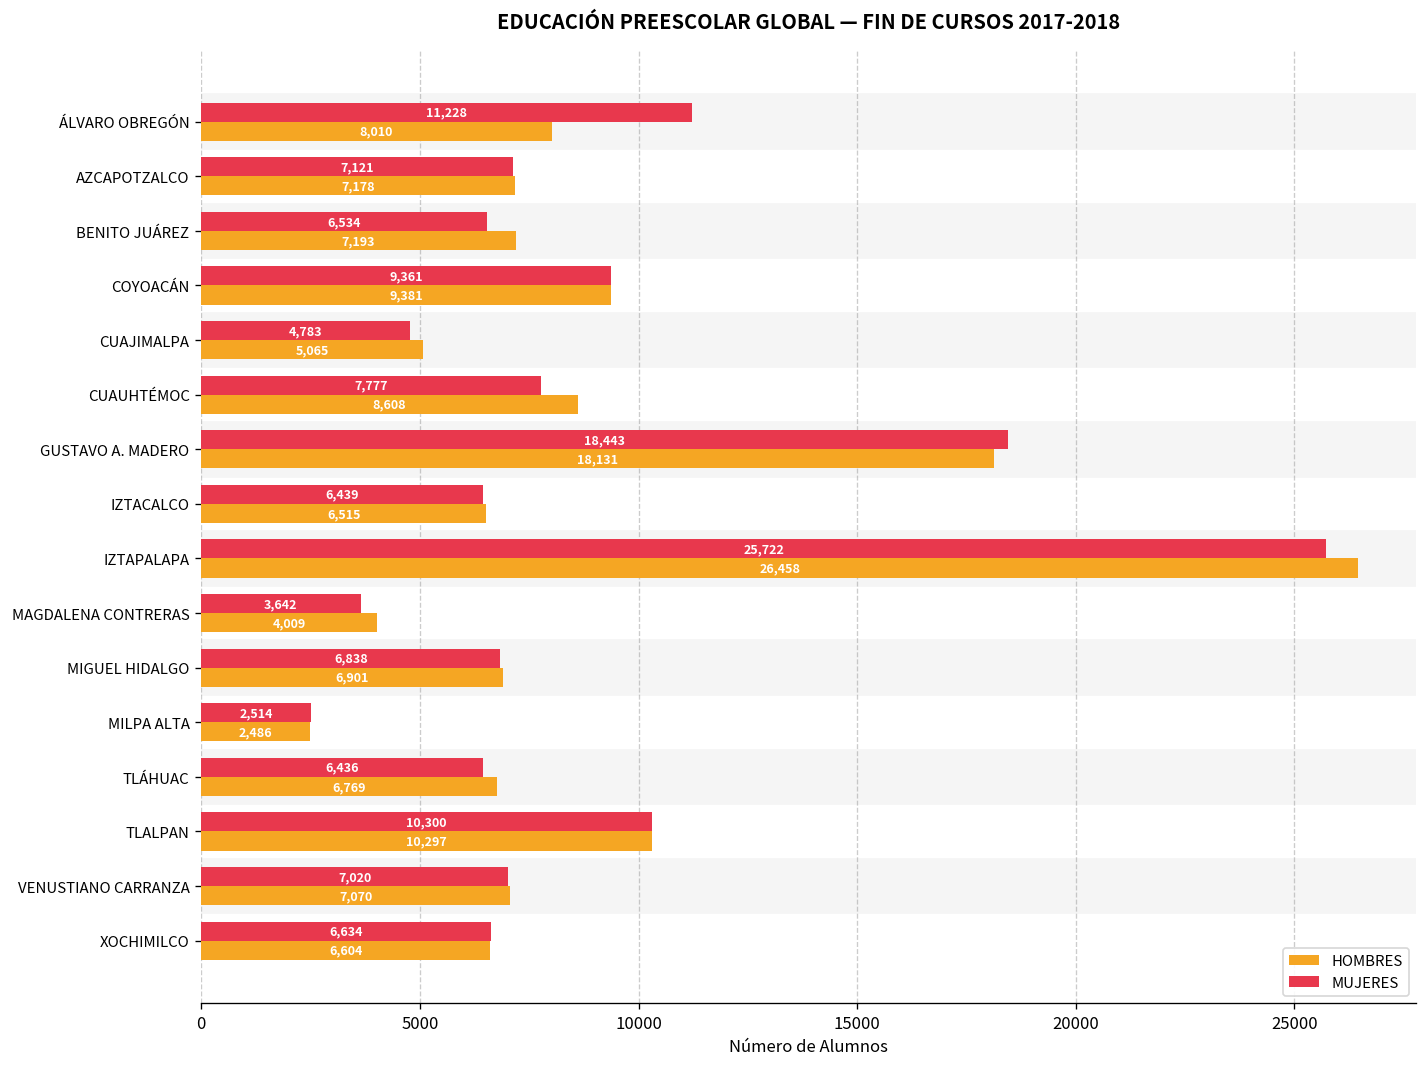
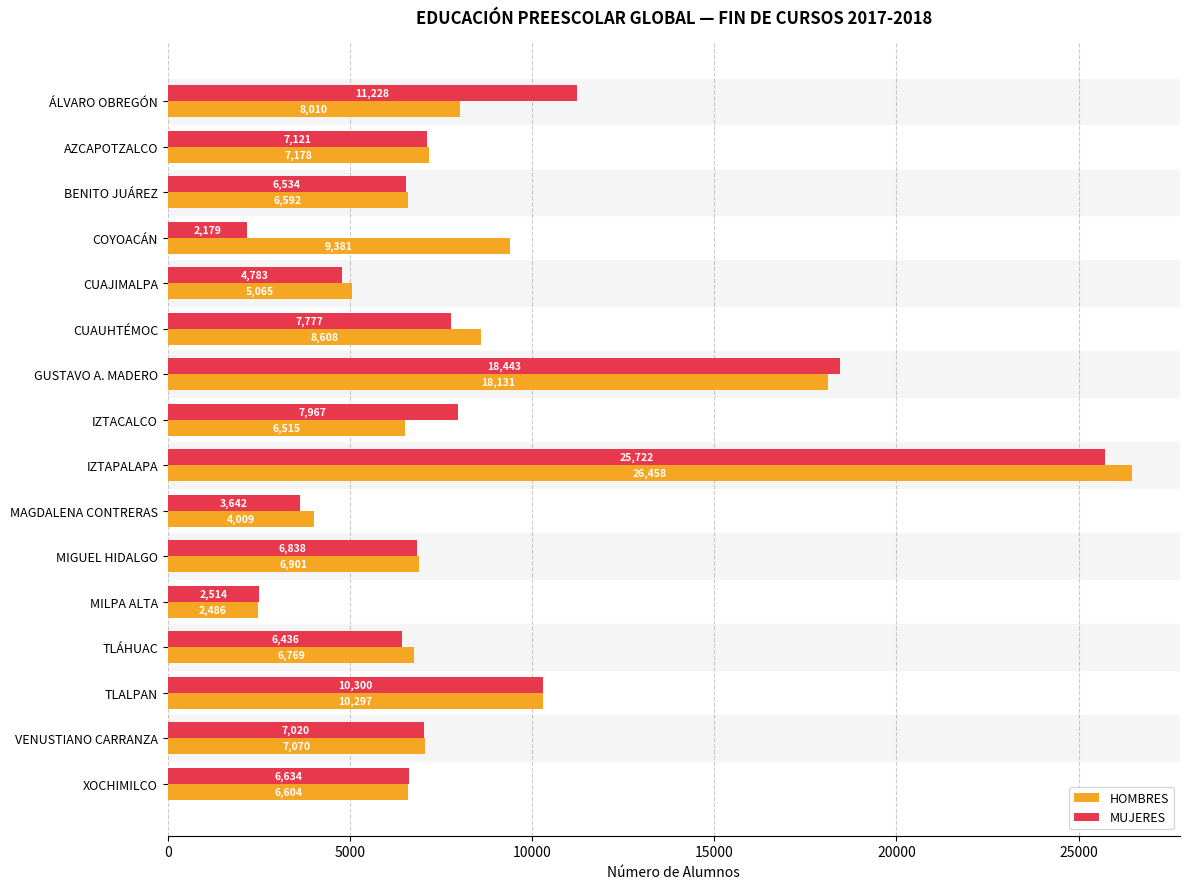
HOMBRES, BENITO JUÁREZ: 7,193 -> 6,592
MUJERES, COYOACÁN: 9,361 -> 2,179
MUJERES, IZTACALCO: 6,439 -> 7,967
